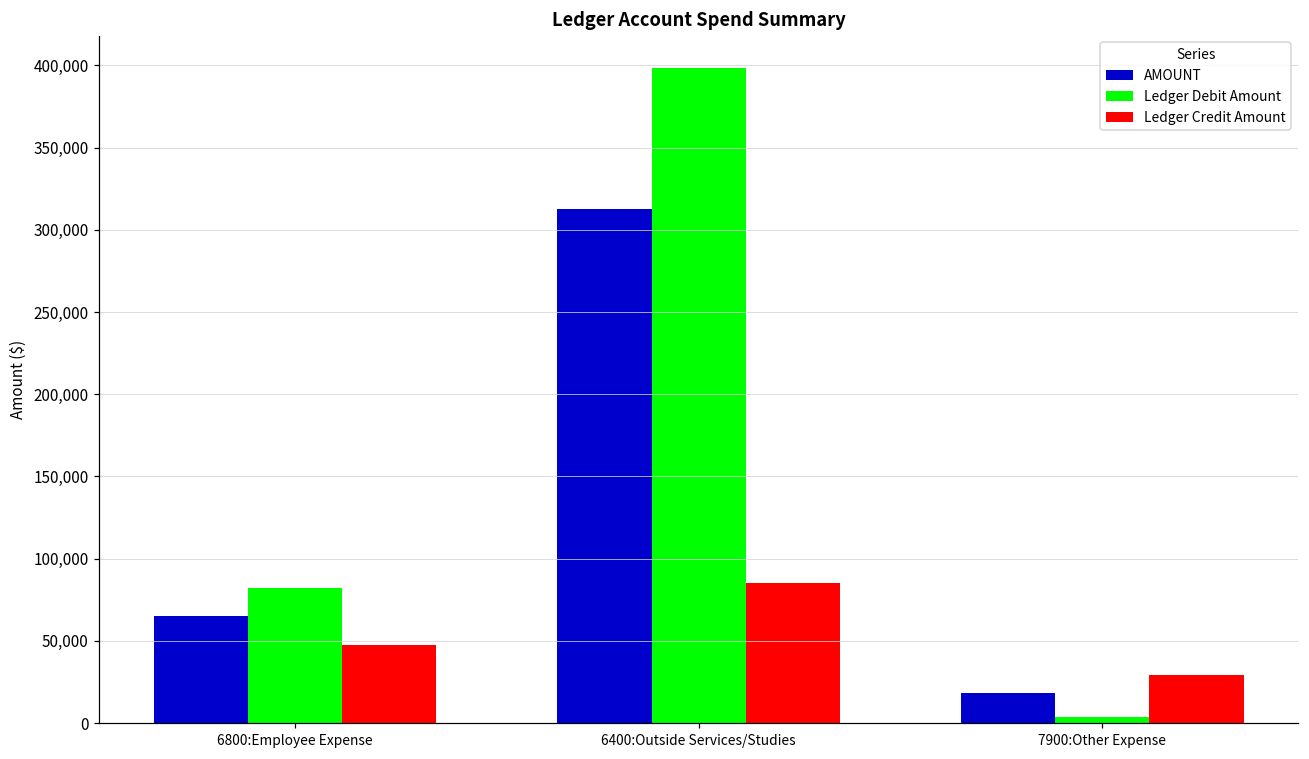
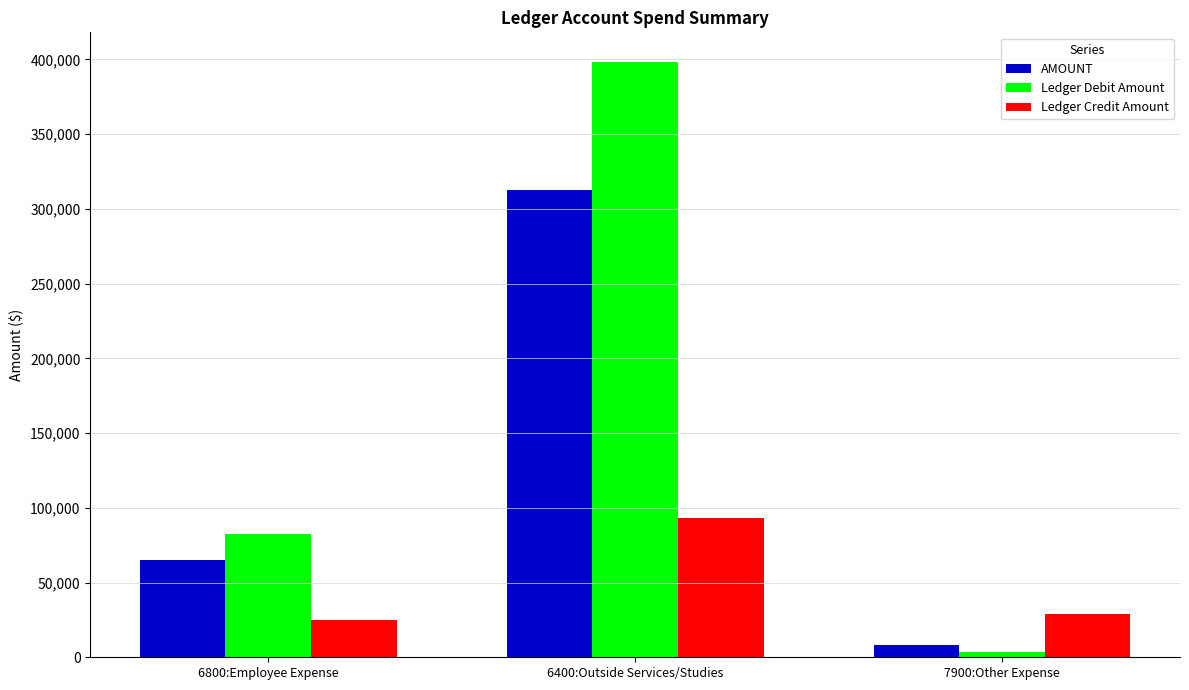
Ledger Credit Amount, 6800:Employee Expense: 48,000 -> 25,000
Ledger Credit Amount, 6400:Outside Services/Studies: 85,000 -> 93,000
AMOUNT, 7900:Other Expense: 18,000 -> 8,000
